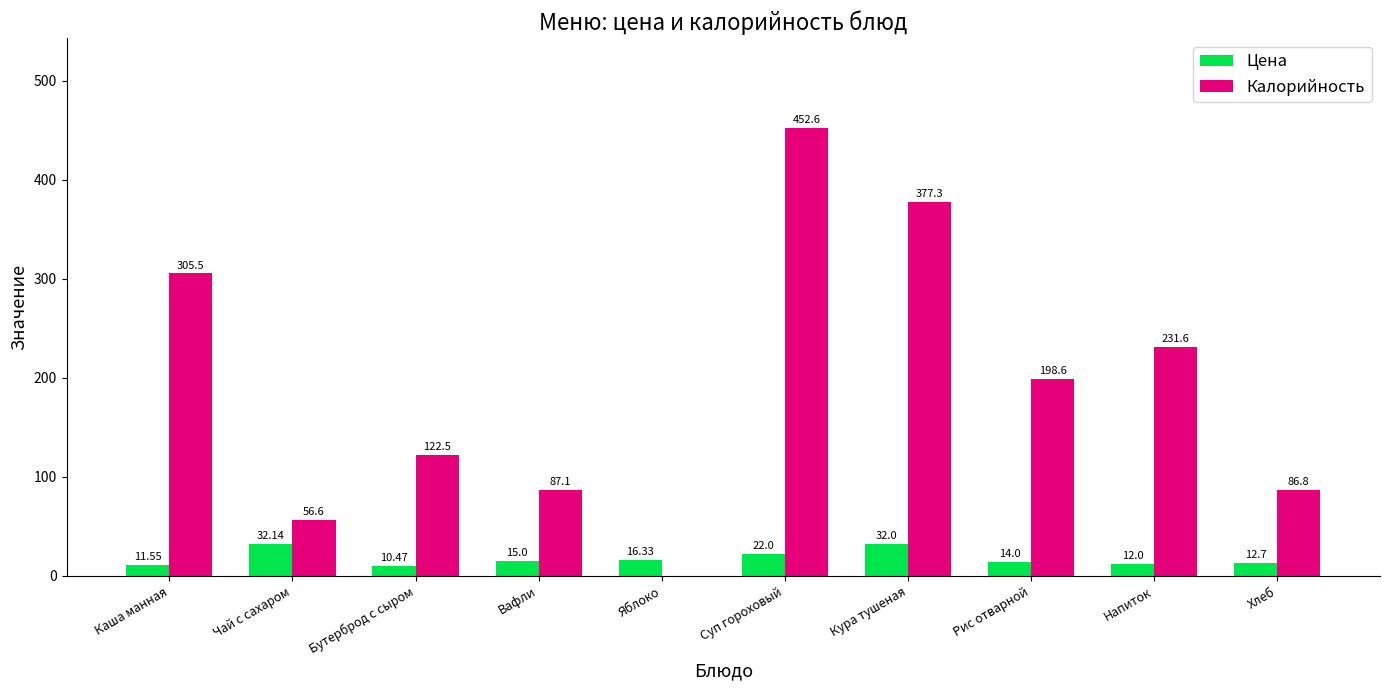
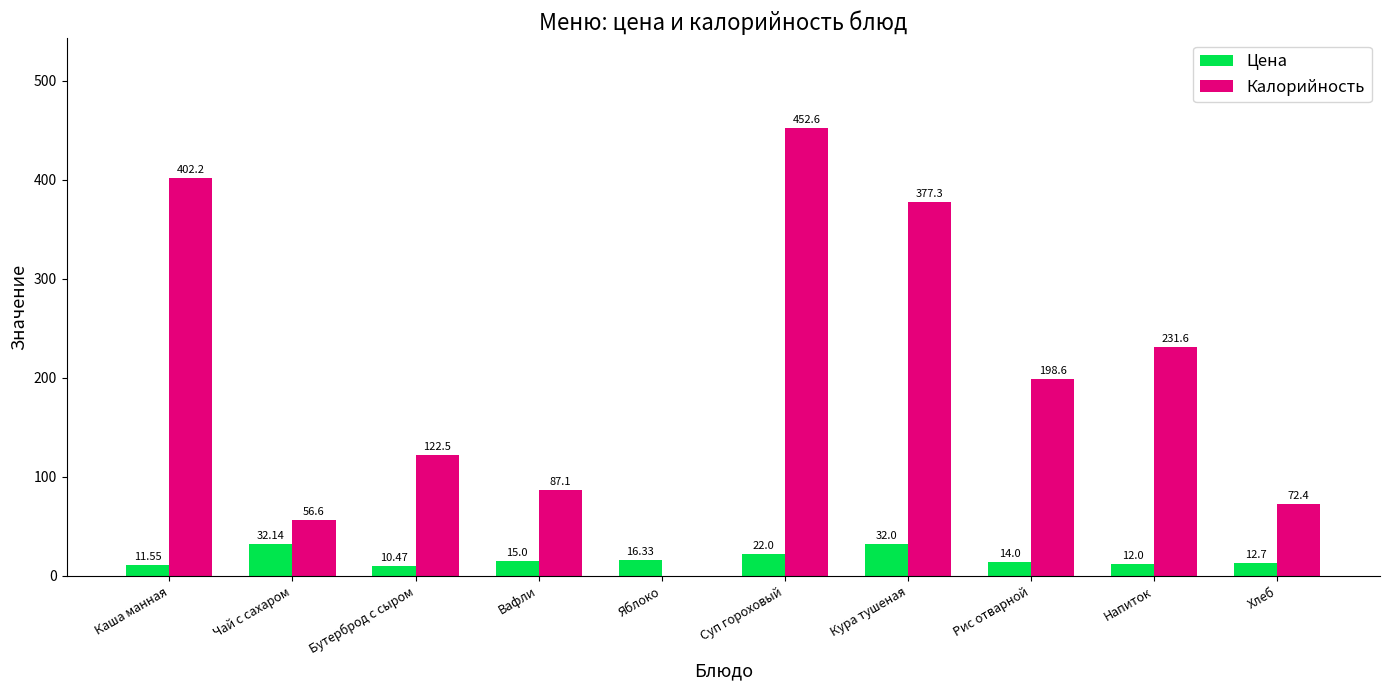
Калорийность, Каша манная: 305.5 -> 402.2
Калорийность, Хлеб: 86.8 -> 72.4
